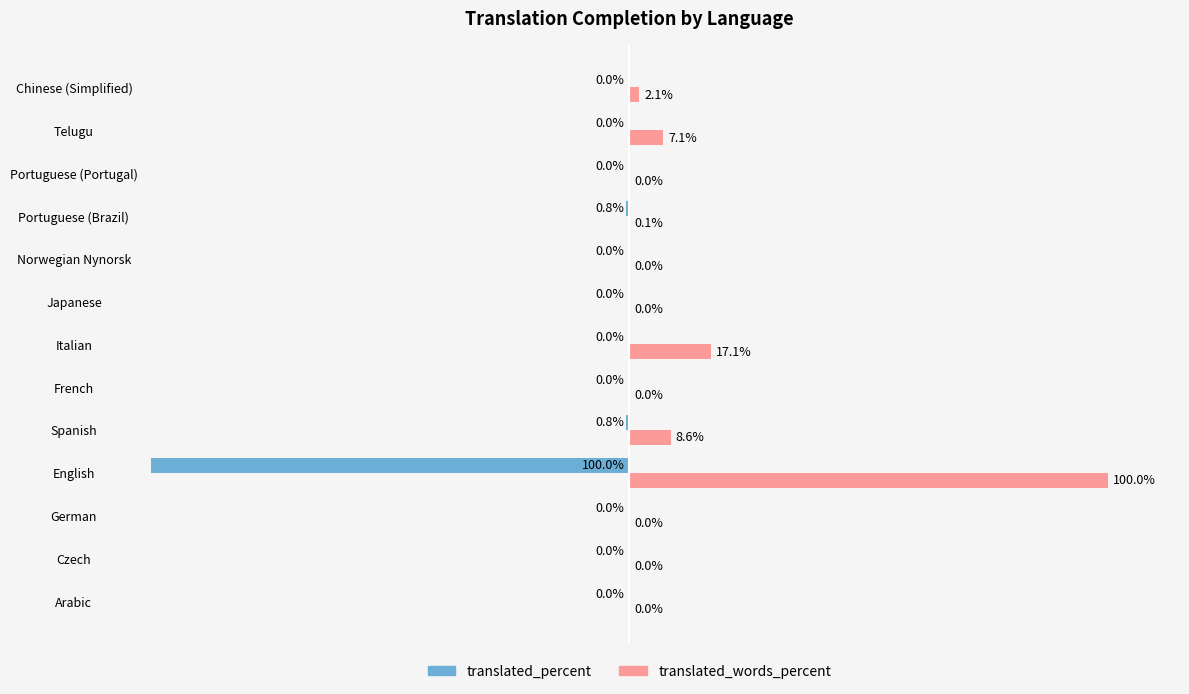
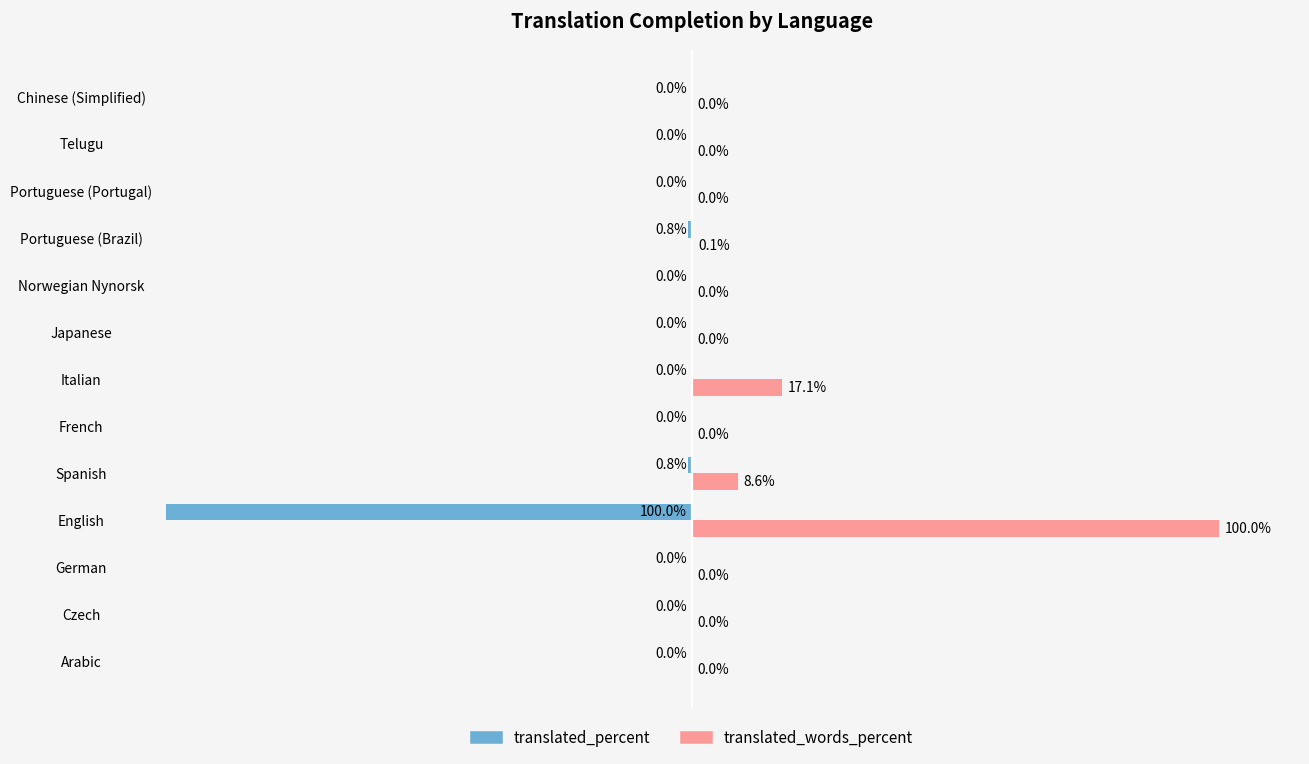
translated_words_percent, Chinese (Simplified): 2.1% -> 0.0%
translated_words_percent, Telugu: 7.1% -> 0.0%
